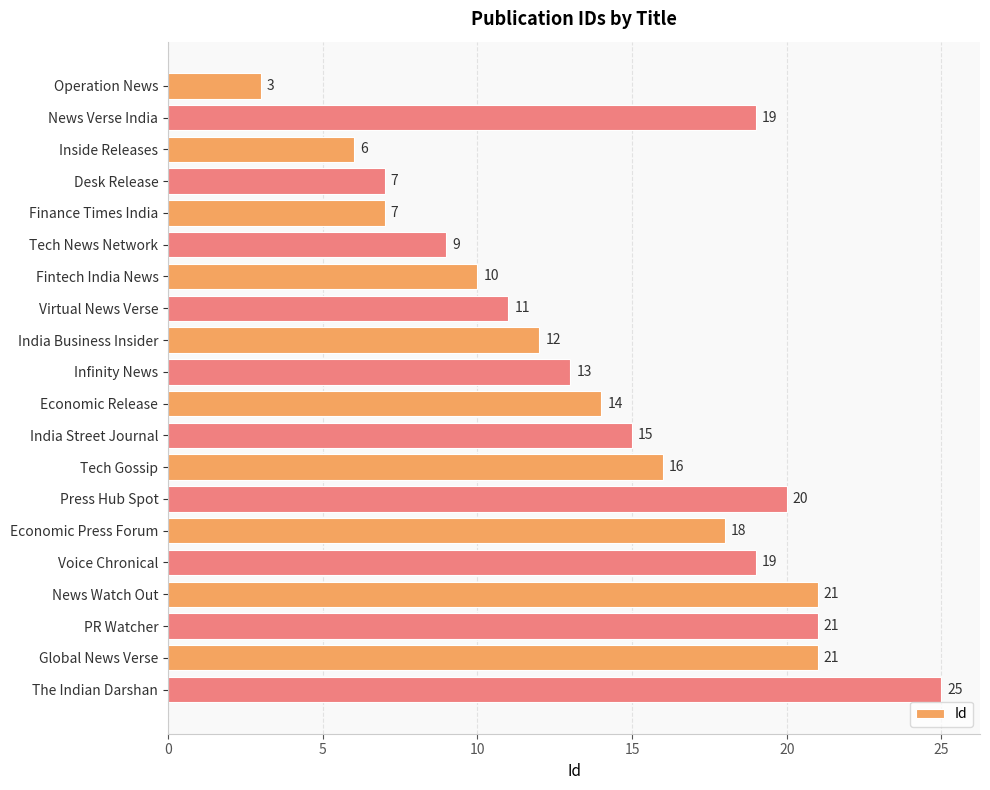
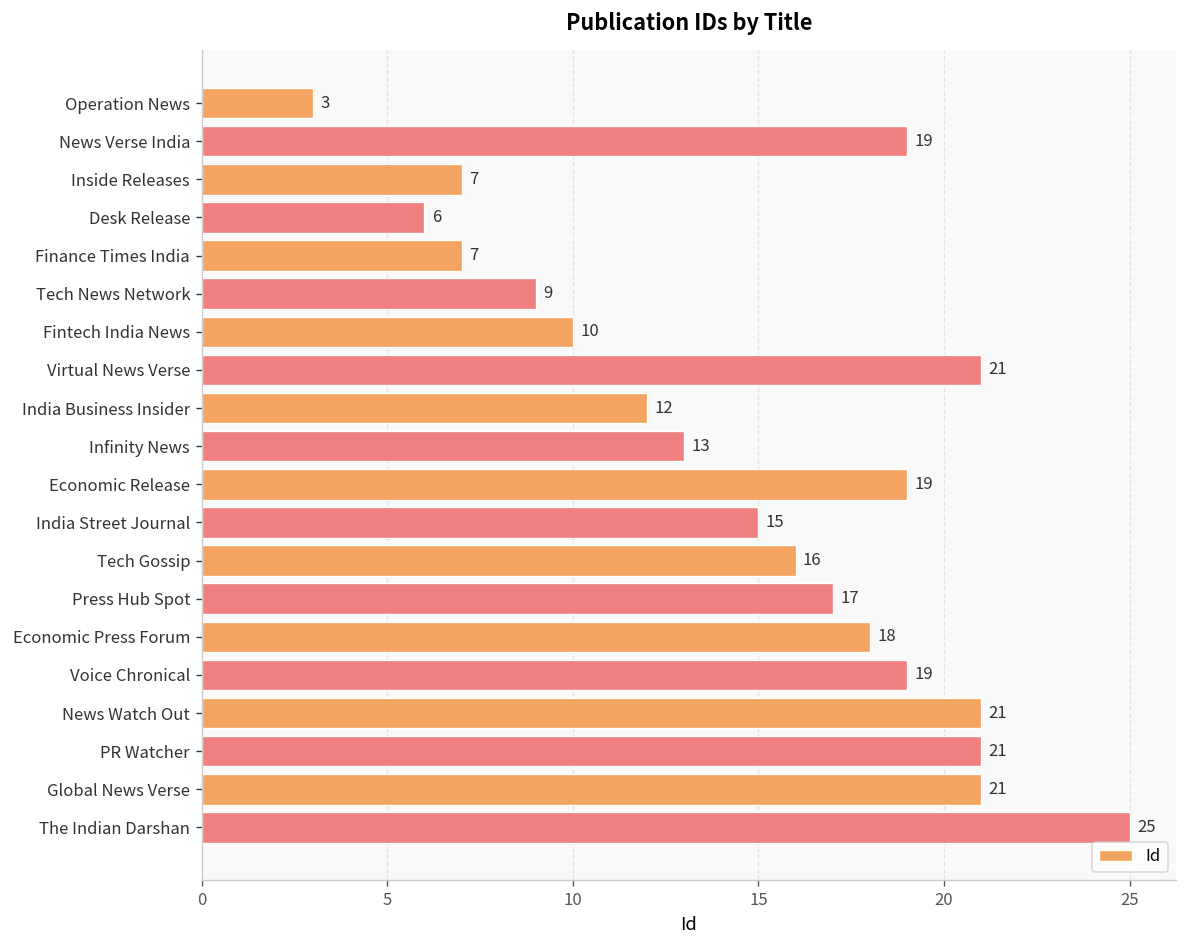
Inside Releases: 6 -> 7
Desk Release: 7 -> 6
Virtual News Verse: 11 -> 21
Economic Release: 14 -> 19
Press Hub Spot: 20 -> 17
